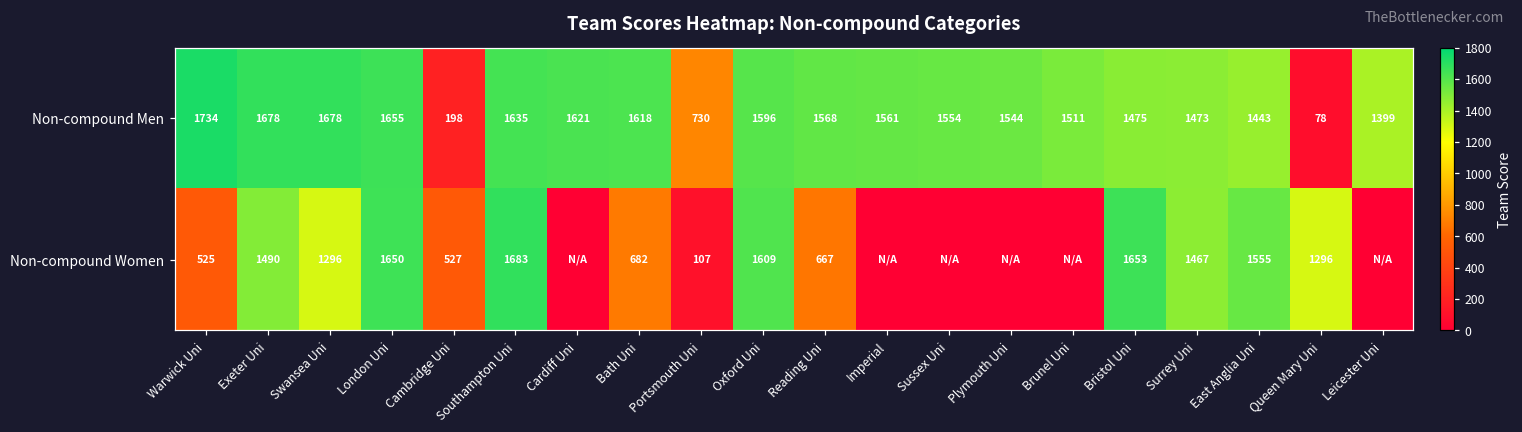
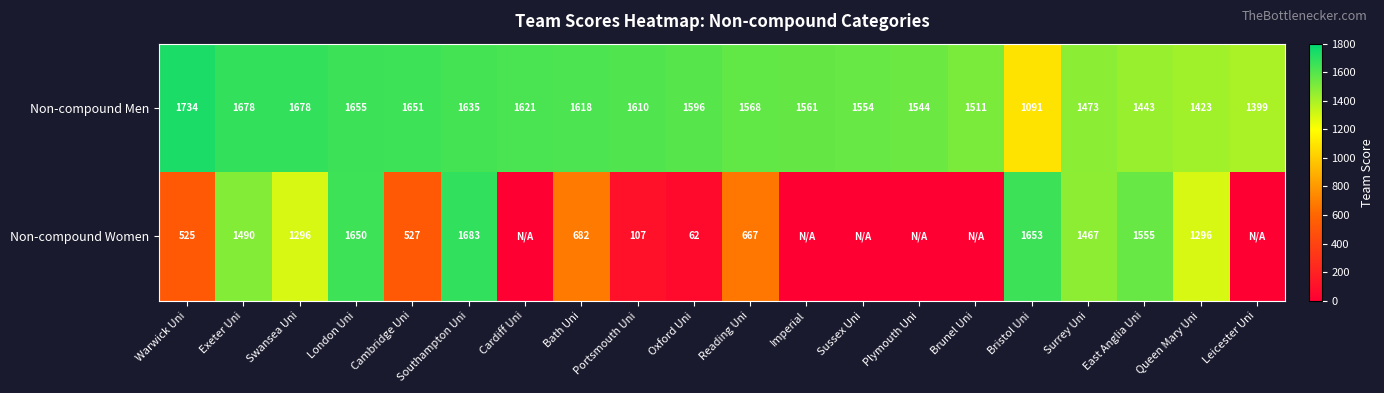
Non-compound Men, Cambridge Uni: 198 -> 1651
Non-compound Men, Portsmouth Uni: 730 -> 1610
Non-compound Men, Bristol Uni: 1475 -> 1091
Non-compound Men, Queen Mary Uni: 78 -> 1423
Non-compound Women, Oxford Uni: 1609 -> 62
